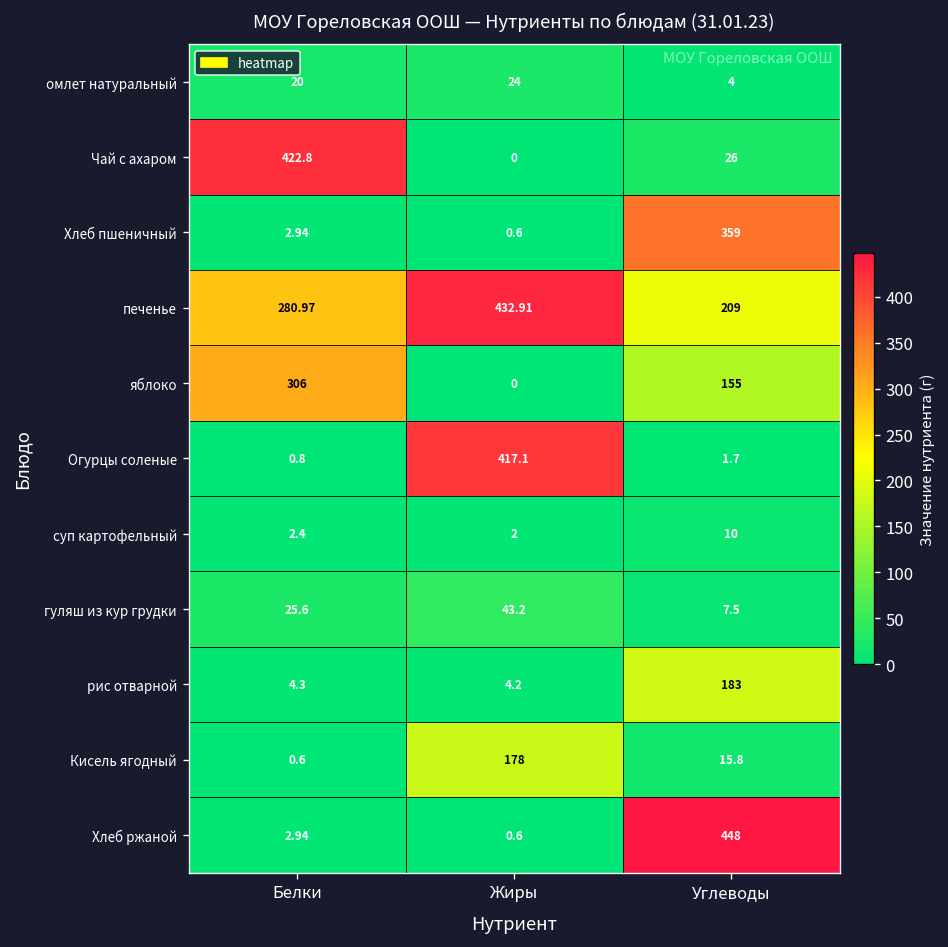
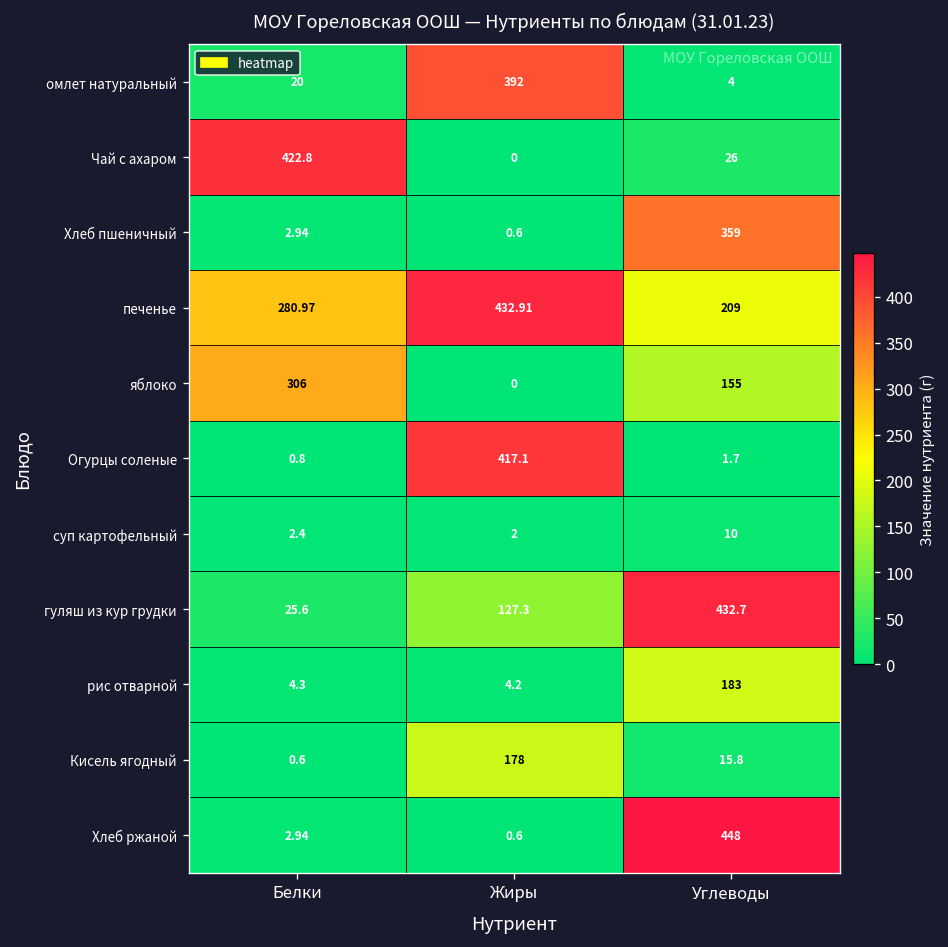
омлет натуральный, Жиры: 24 -> 392
гуляш из кур грудки, Жиры: 43.2 -> 127.3
гуляш из кур грудки, Углеводы: 7.5 -> 432.7
